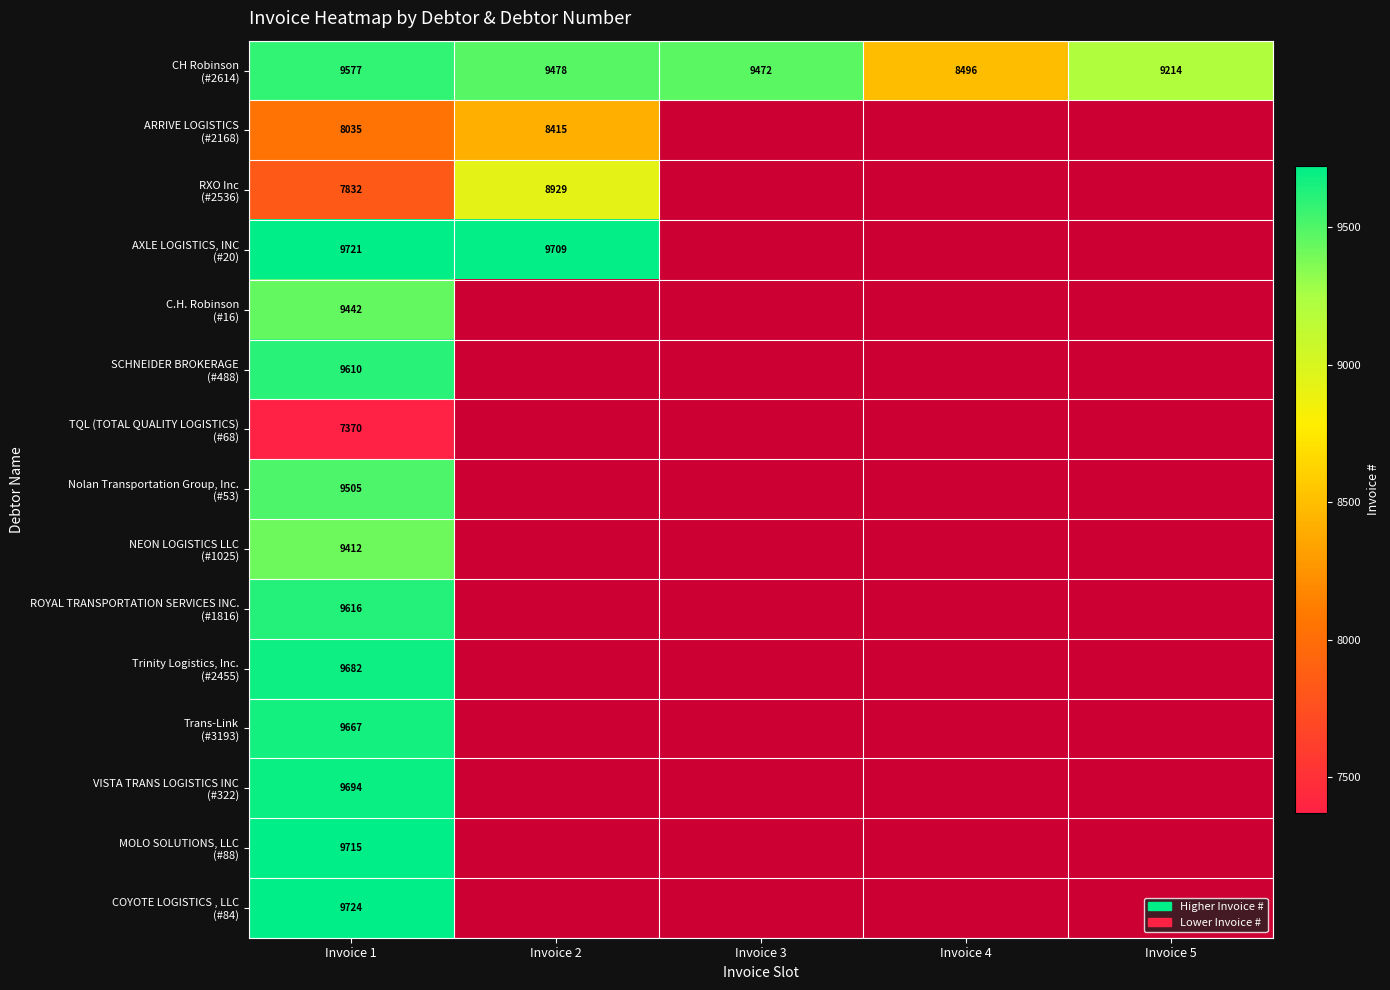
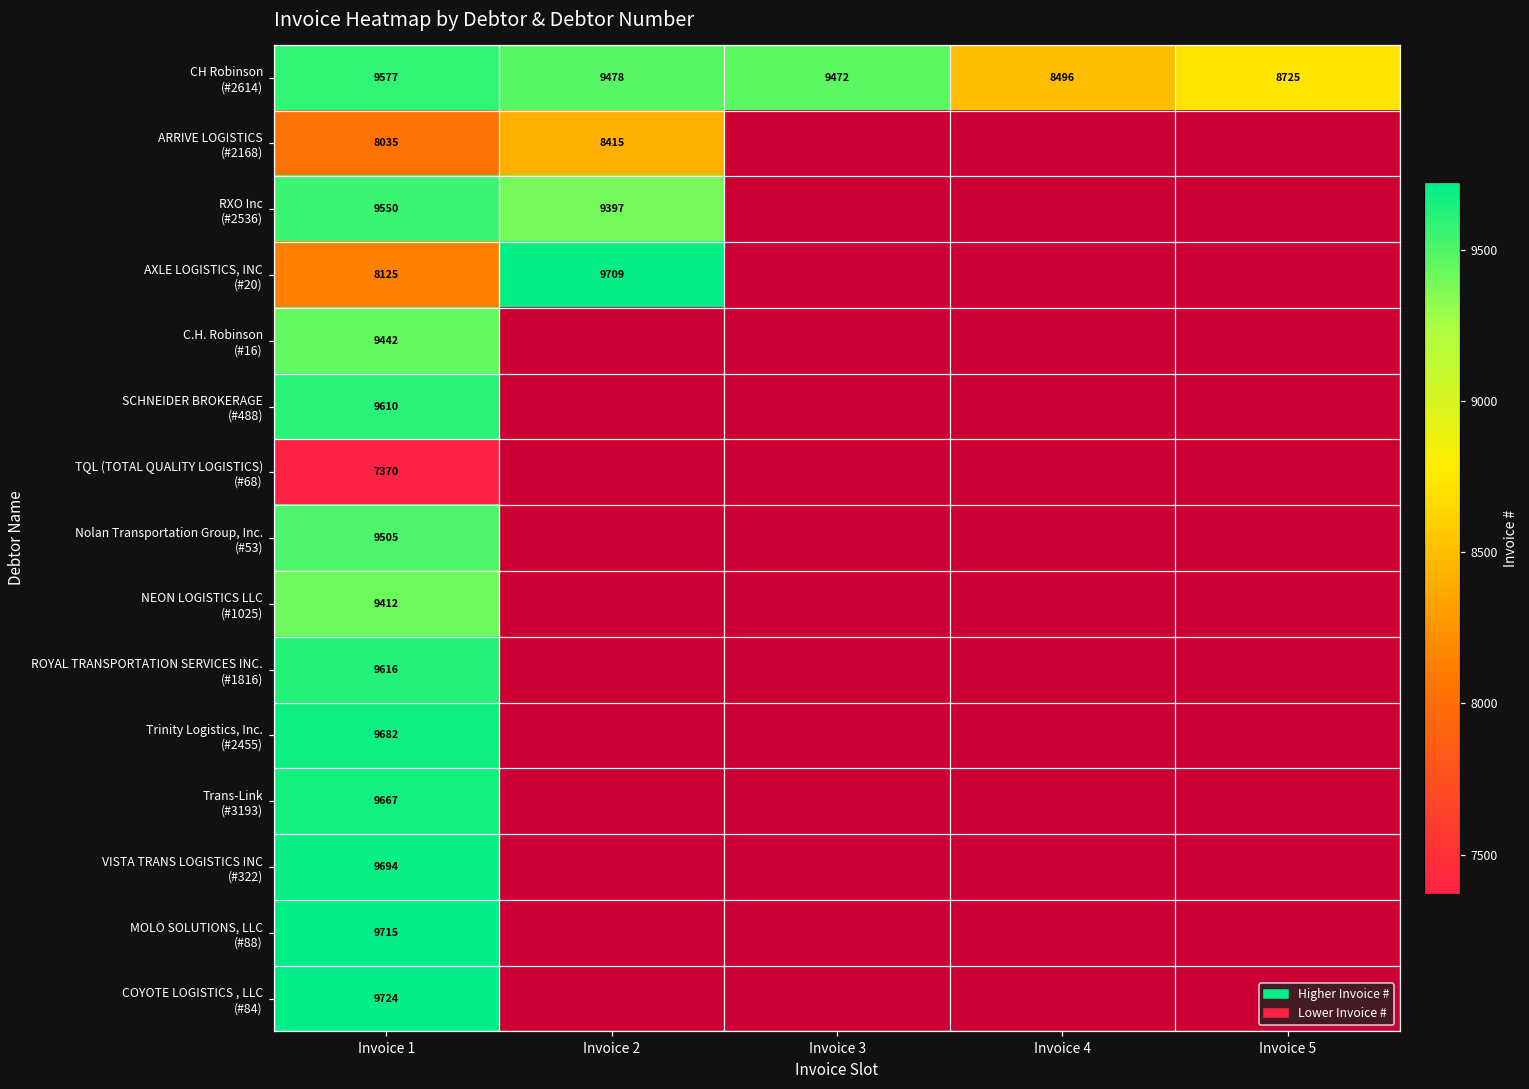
CH Robinson (#2614), Invoice 5: 9214 -> 8725
RXO Inc (#2536), Invoice 1: 7832 -> 9550
RXO Inc (#2536), Invoice 2: 8929 -> 9397
AXLE LOGISTICS, INC (#20), Invoice 1: 9721 -> 8125
